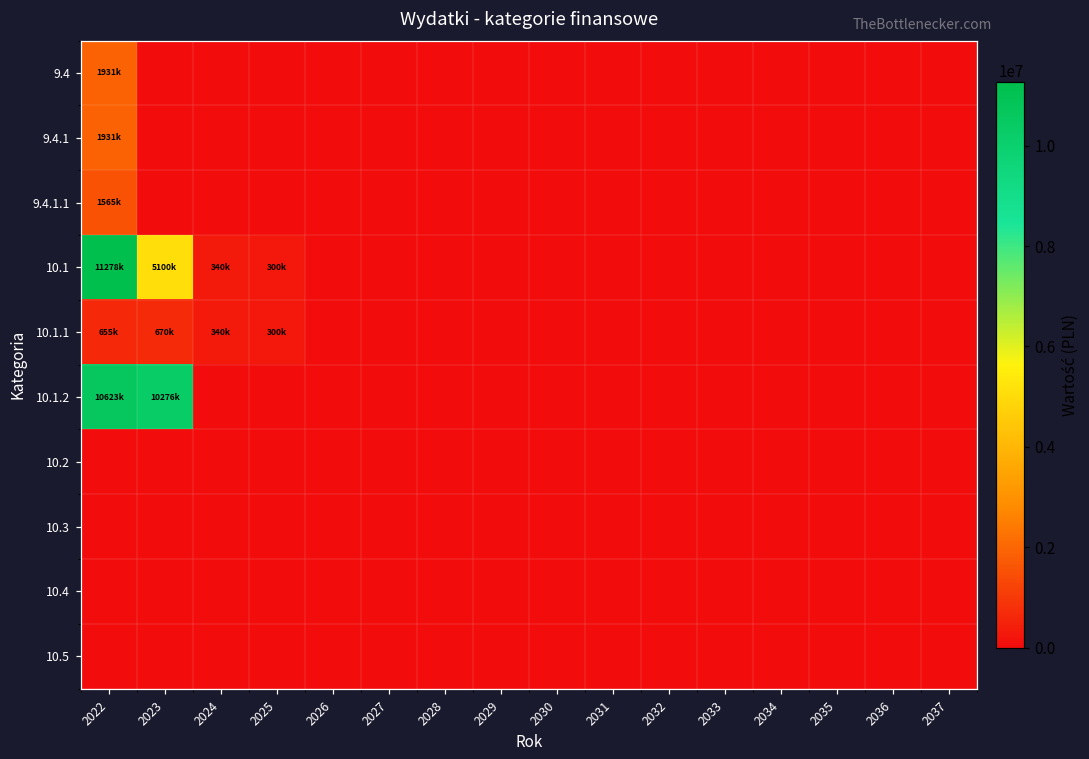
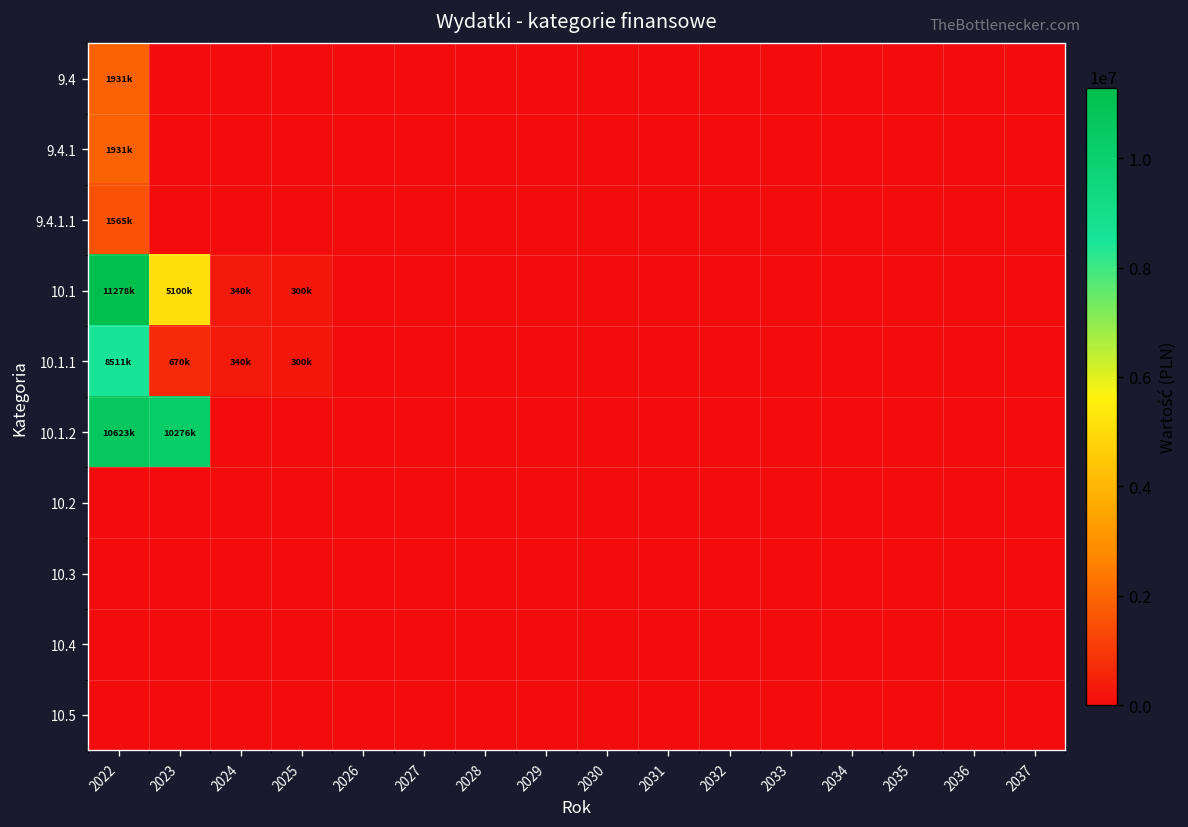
10.1.1, 2022: 655k -> 8511k
